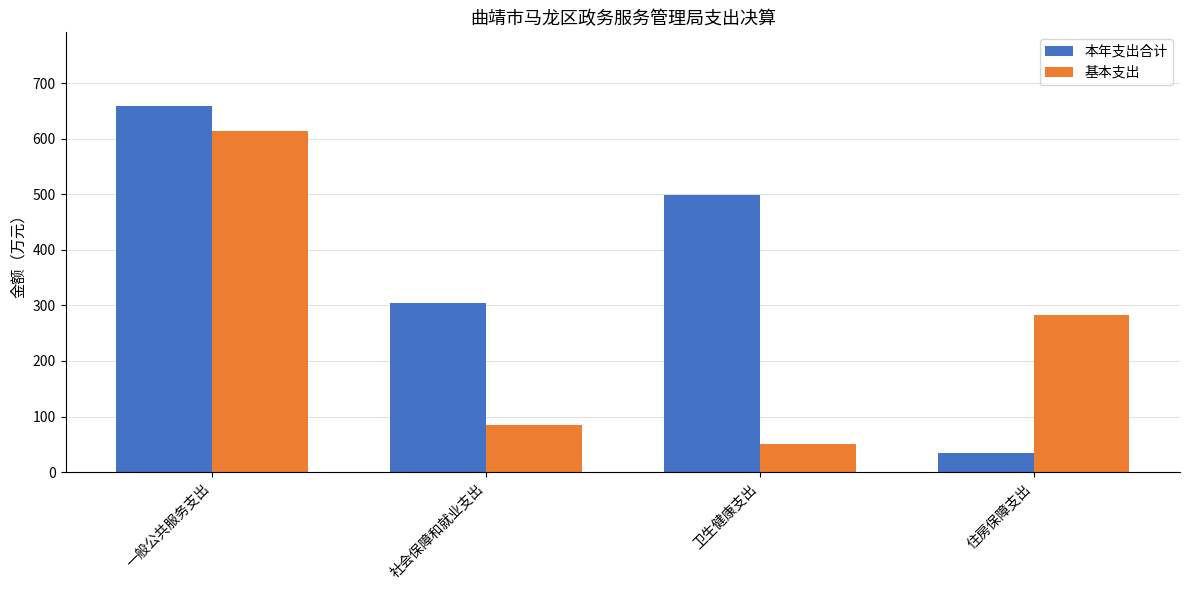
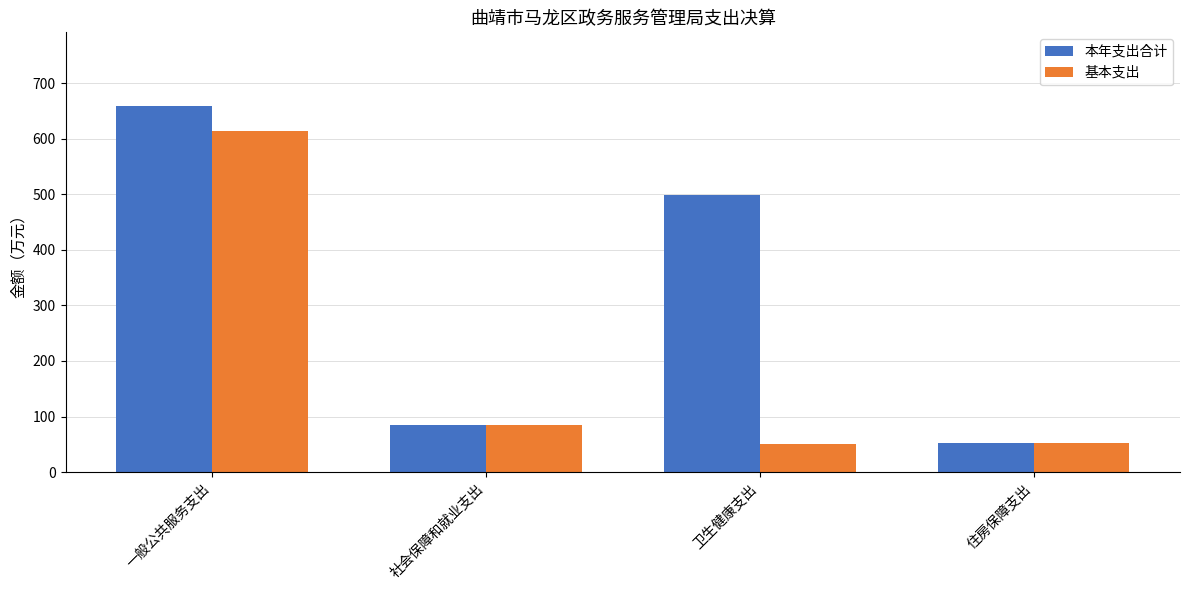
本年支出合计, 社会保障和就业支出: 300 -> 90
本年支出合计, 住房保障支出: 30 -> 50
基本支出, 住房保障支出: 280 -> 50
